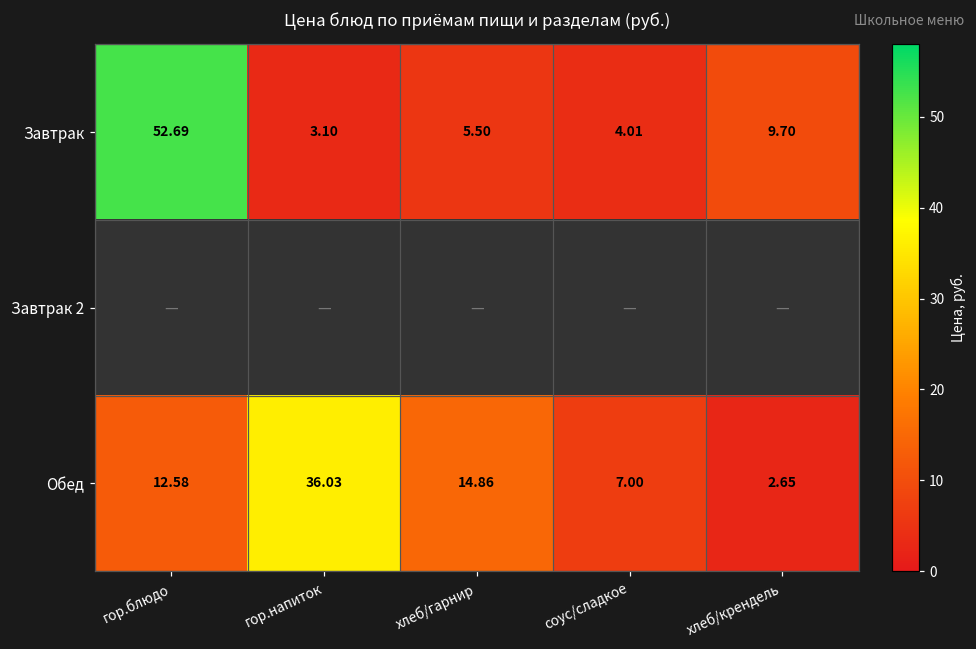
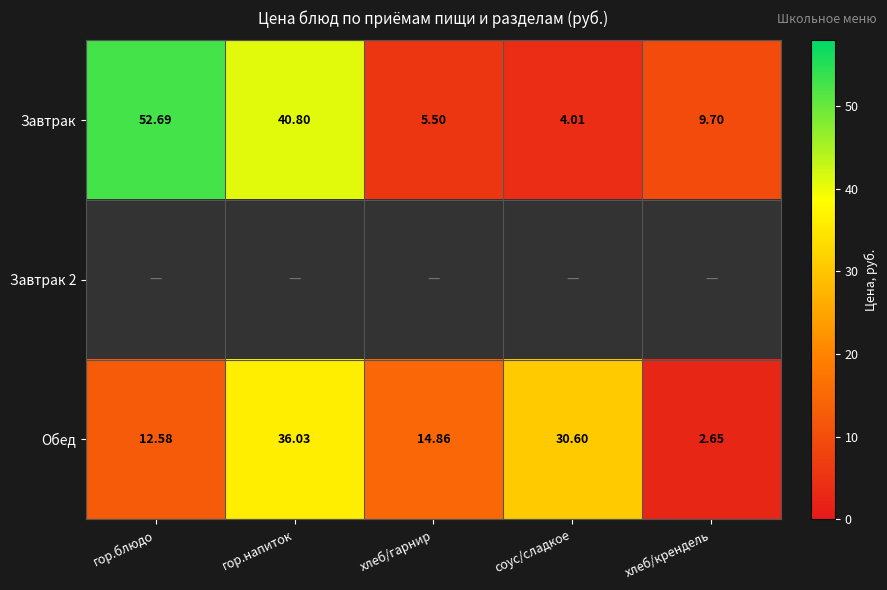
Завтрак, гор.напиток: 3.10 -> 40.80
Обед, соус/сладкое: 7.00 -> 30.60
